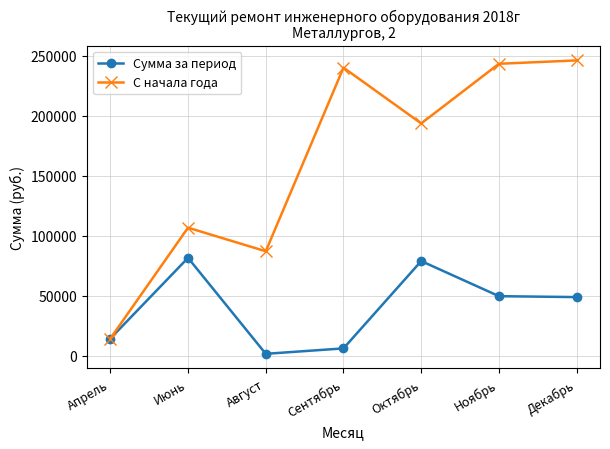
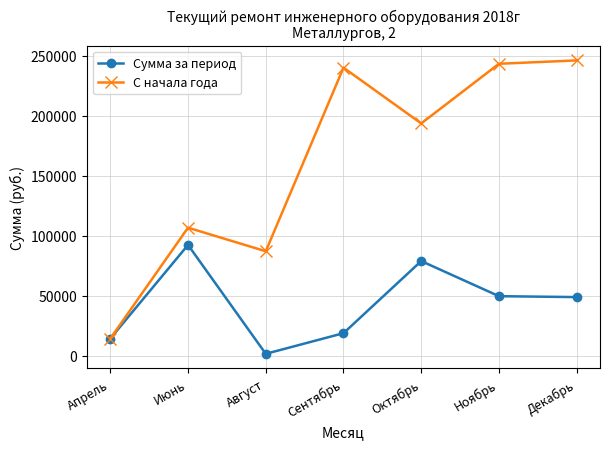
Сумма за период, Июнь: 82000 -> 92000
Сумма за период, Сентябрь: 6000 -> 19000
